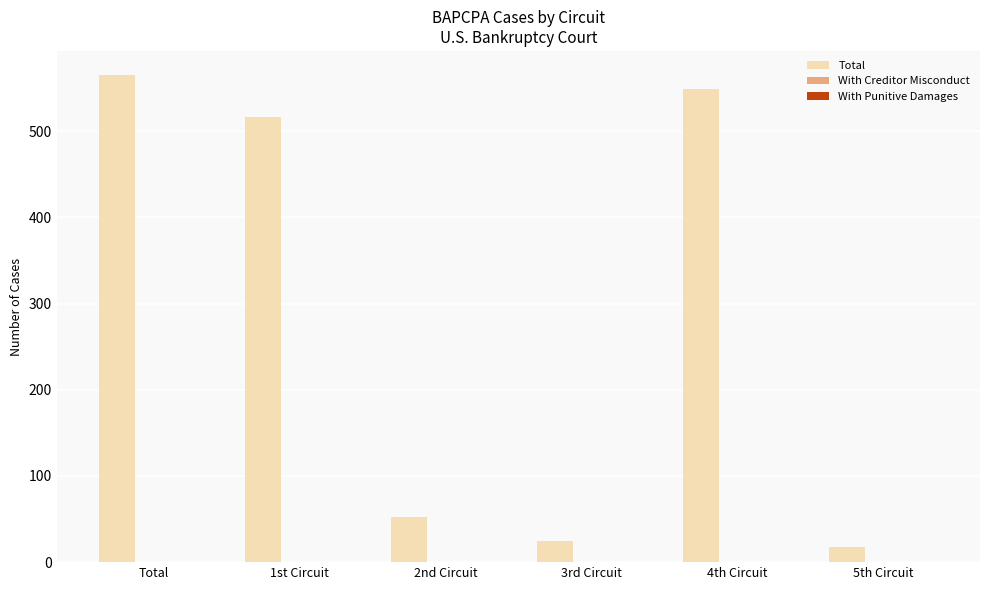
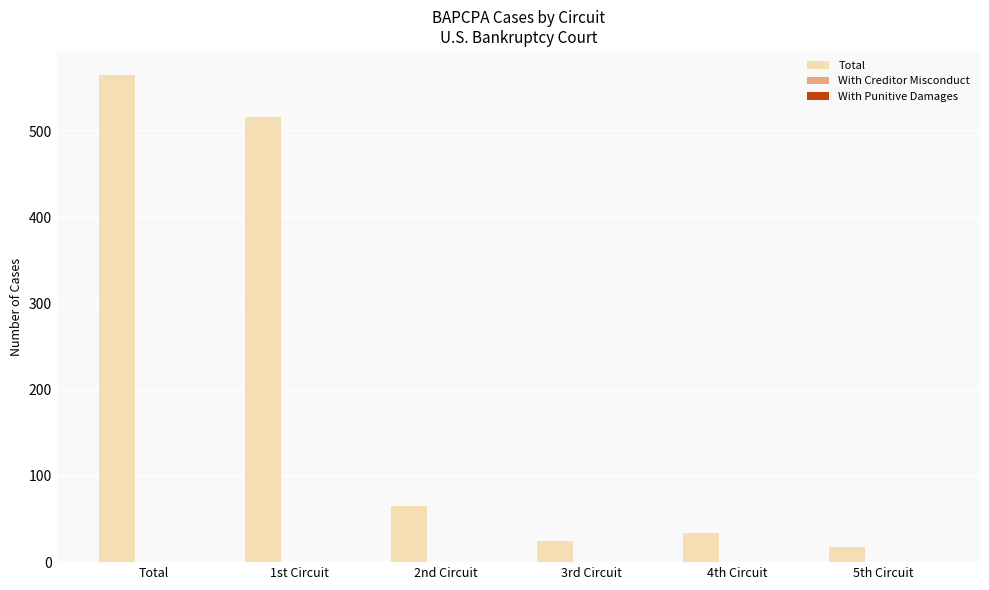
Total, 2nd Circuit: 50 -> 70
Total, 4th Circuit: 550 -> 30
